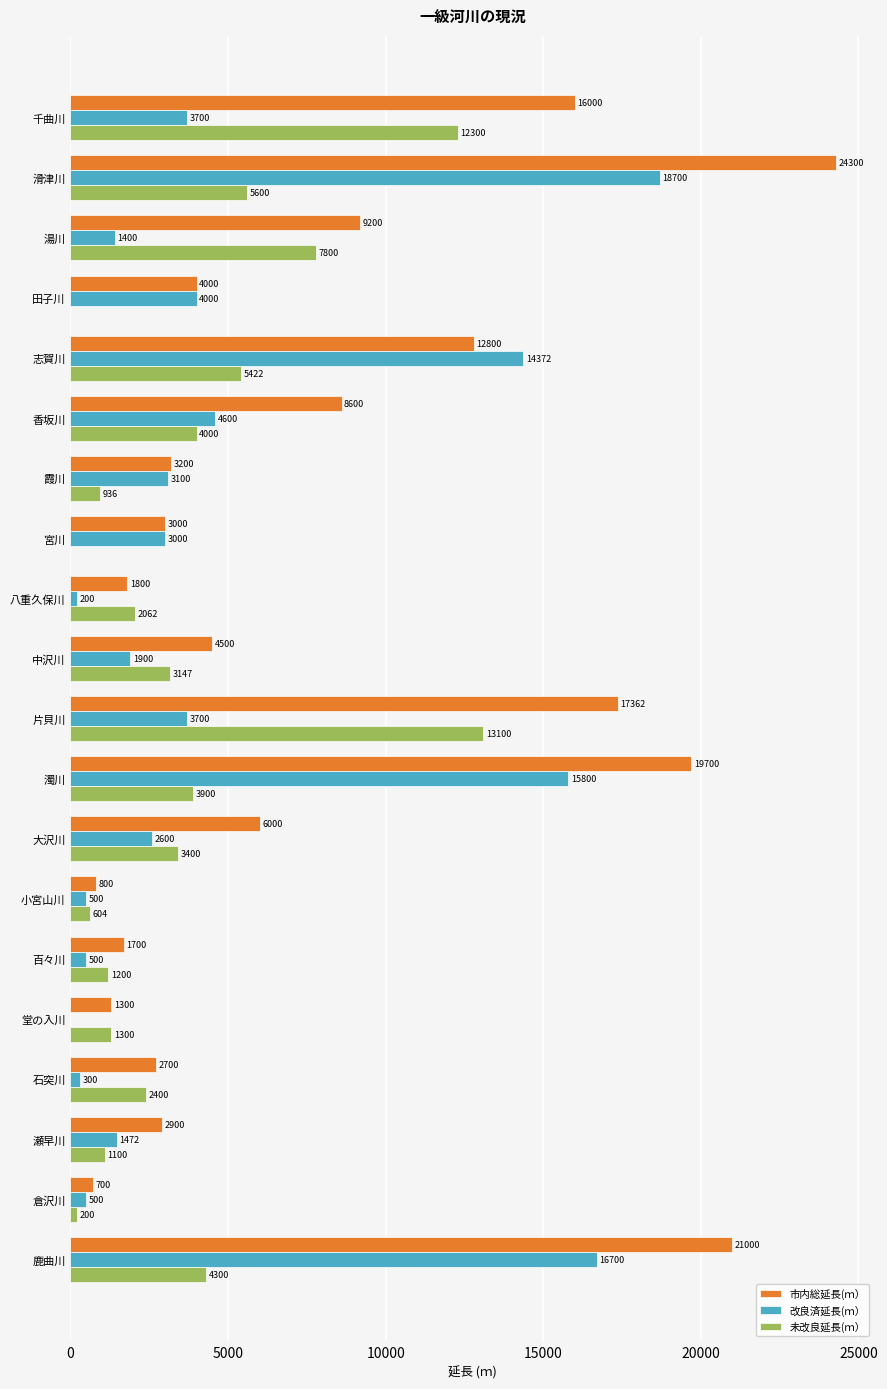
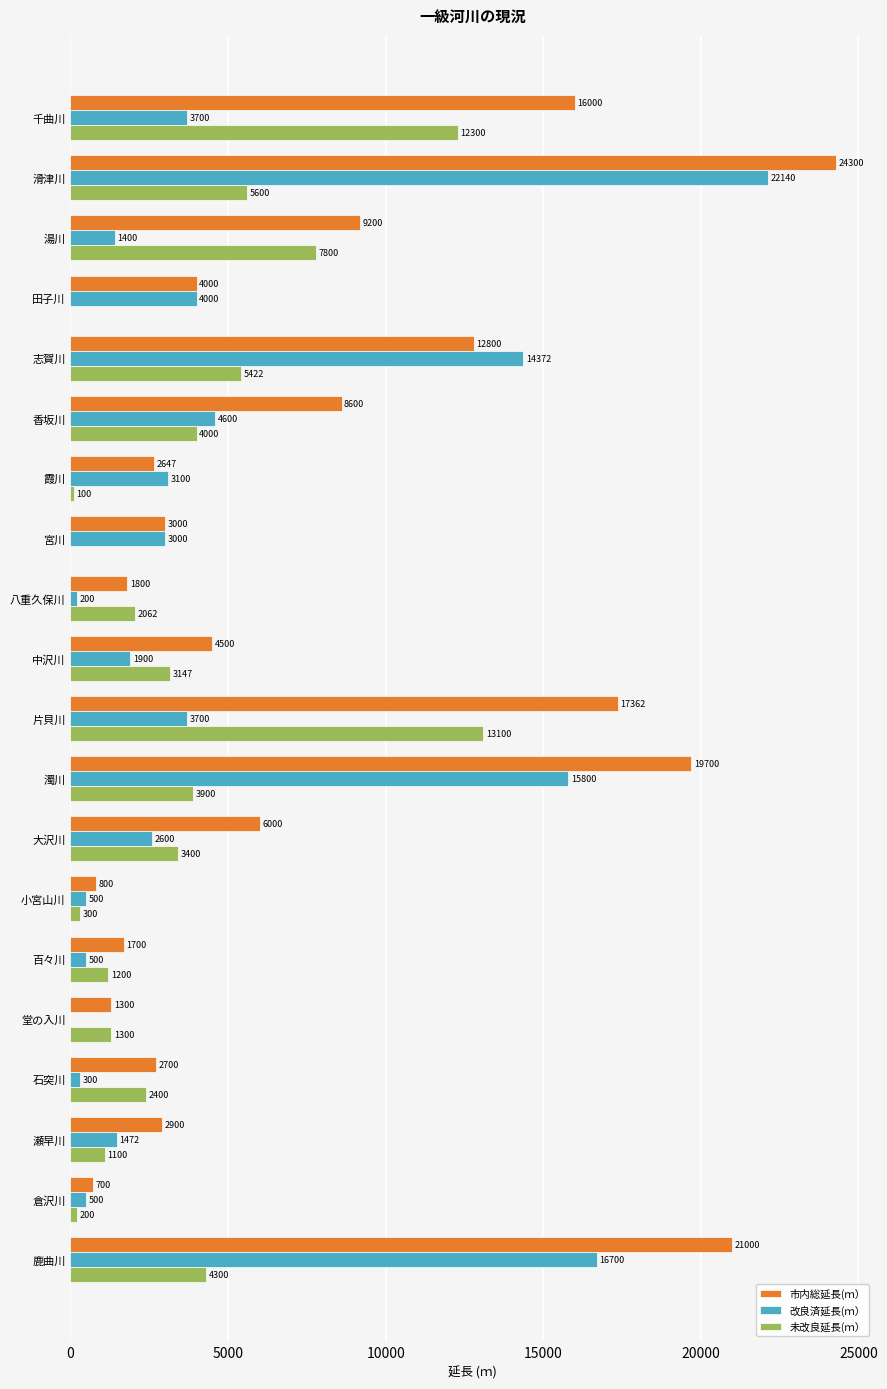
改良済延長(ｍ）, 滑津川: 18700 -> 22140
市内総延長(ｍ）, 霞川: 3200 -> 2647
未改良延長(ｍ）, 霞川: 936 -> 100
未改良延長(ｍ）, 小宮山川: 604 -> 300
